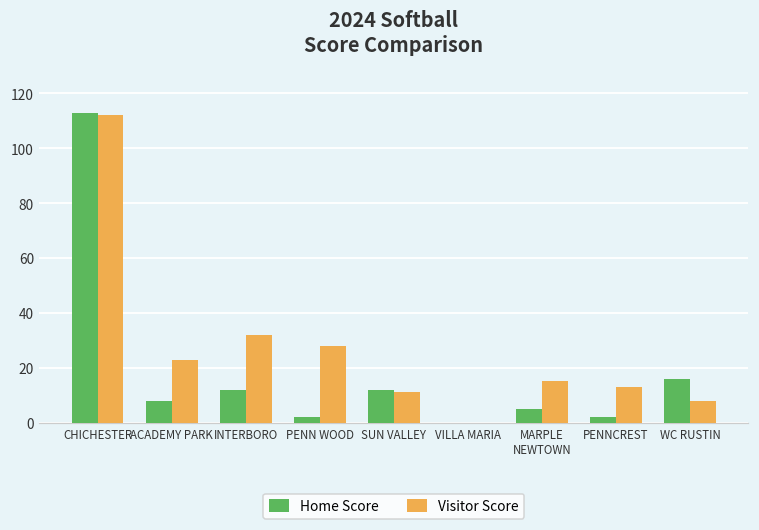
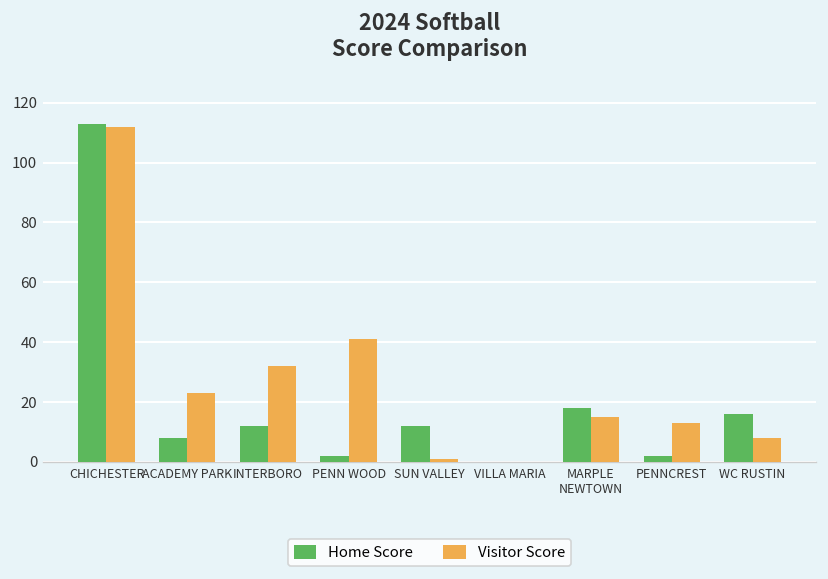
Visitor Score, PENN WOOD: 28 -> 41
Visitor Score, SUN VALLEY: 11 -> 1
Home Score, MARPLE NEWTOWN: 5 -> 18
